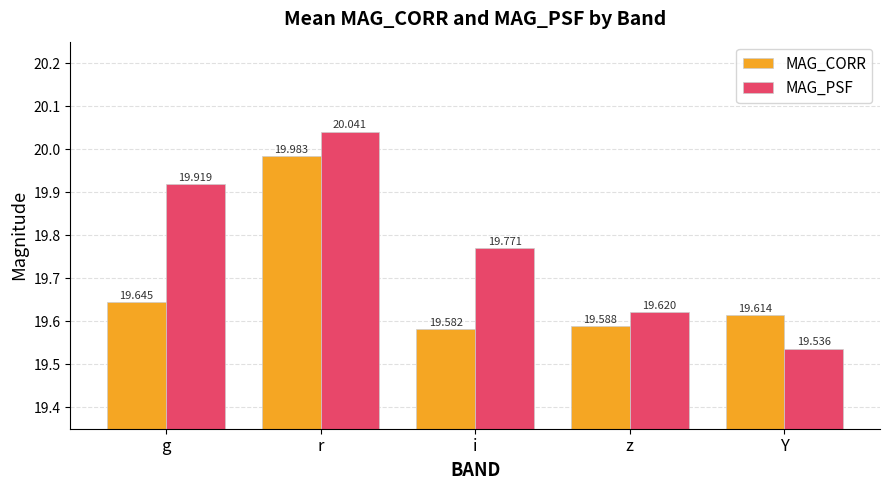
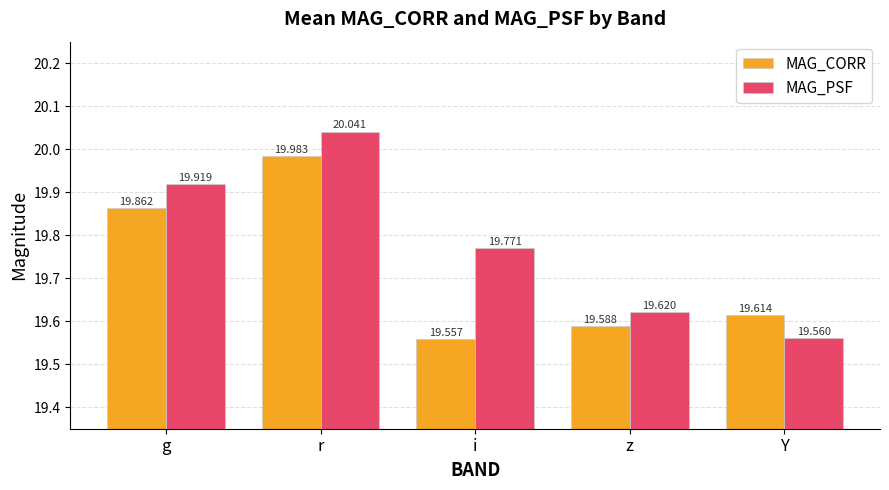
MAG_CORR, g: 19.645 -> 19.862
MAG_CORR, i: 19.582 -> 19.557
MAG_PSF, Y: 19.536 -> 19.560
